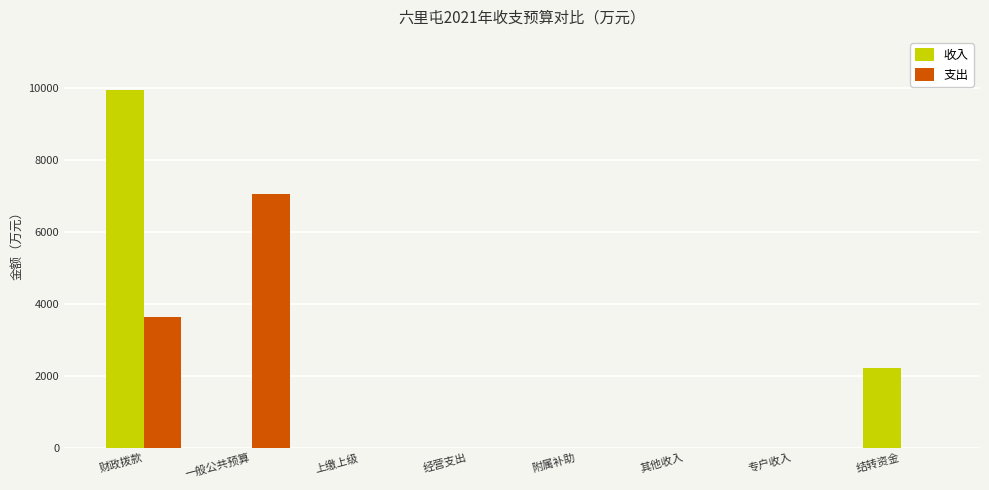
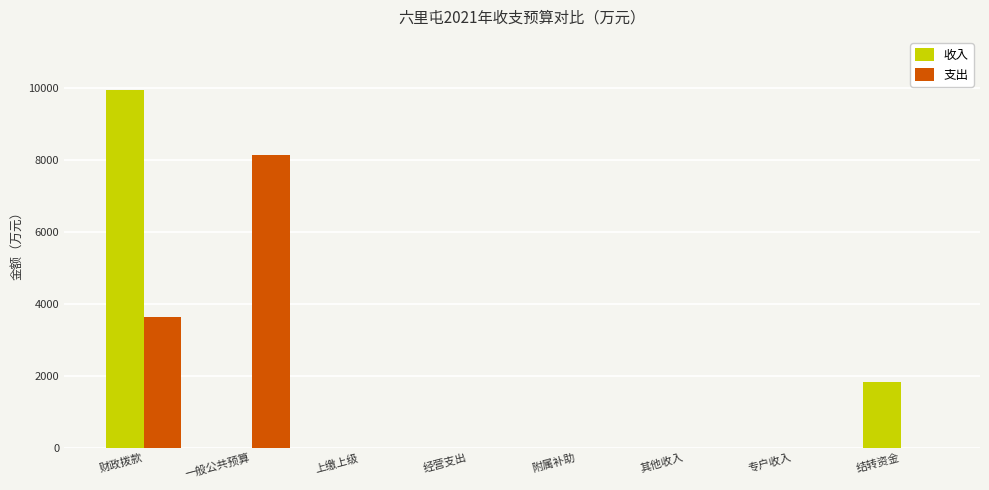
支出, 一般公共预算: 7000 -> 8100
收入, 结转资金: 2200 -> 1800
